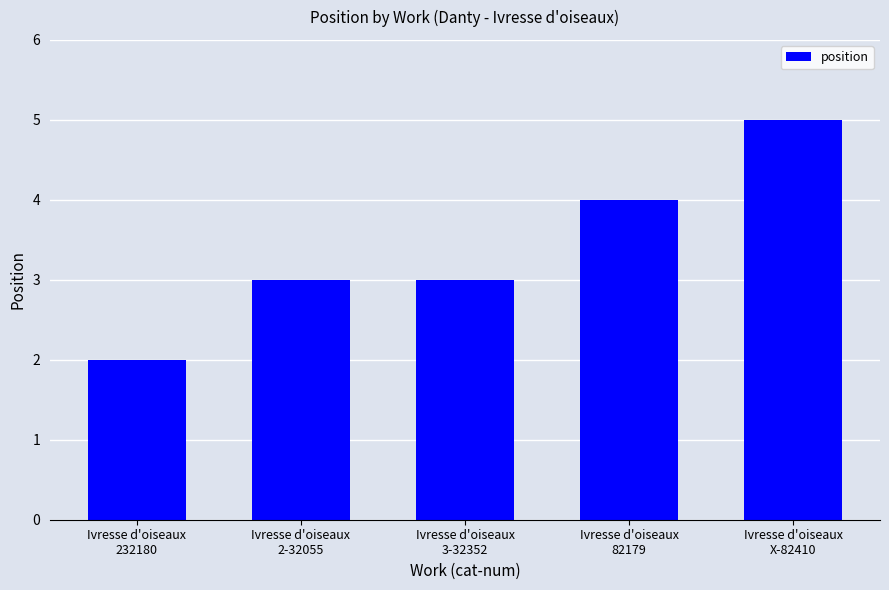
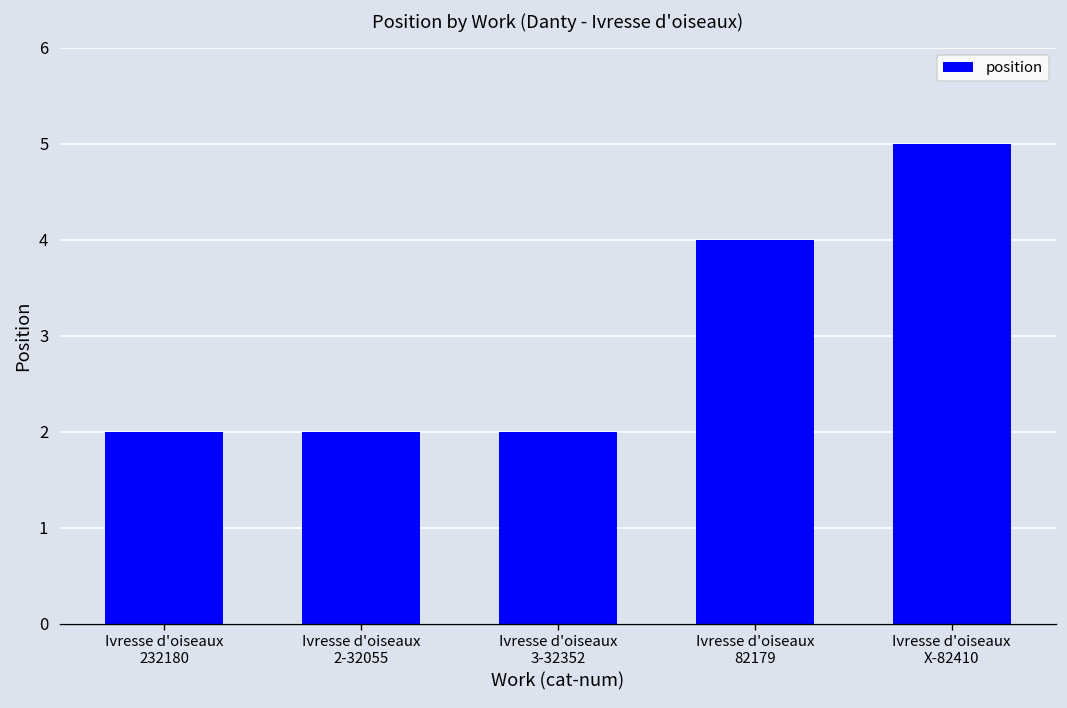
Ivresse d'oiseaux 2-32055: 3 -> 2
Ivresse d'oiseaux 3-32352: 3 -> 2
